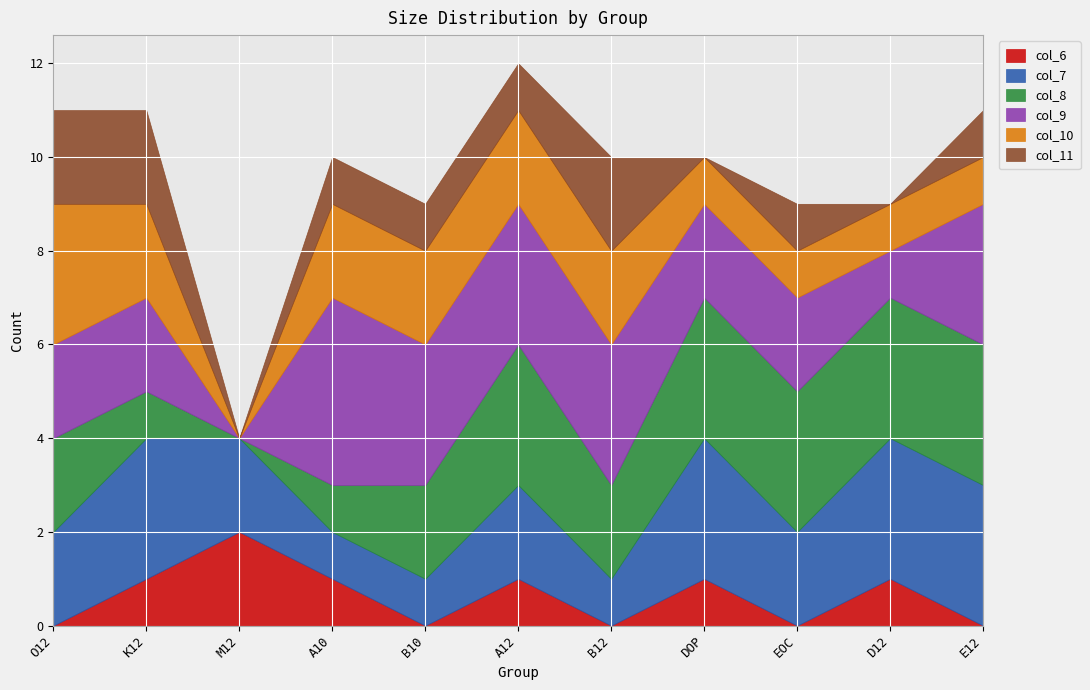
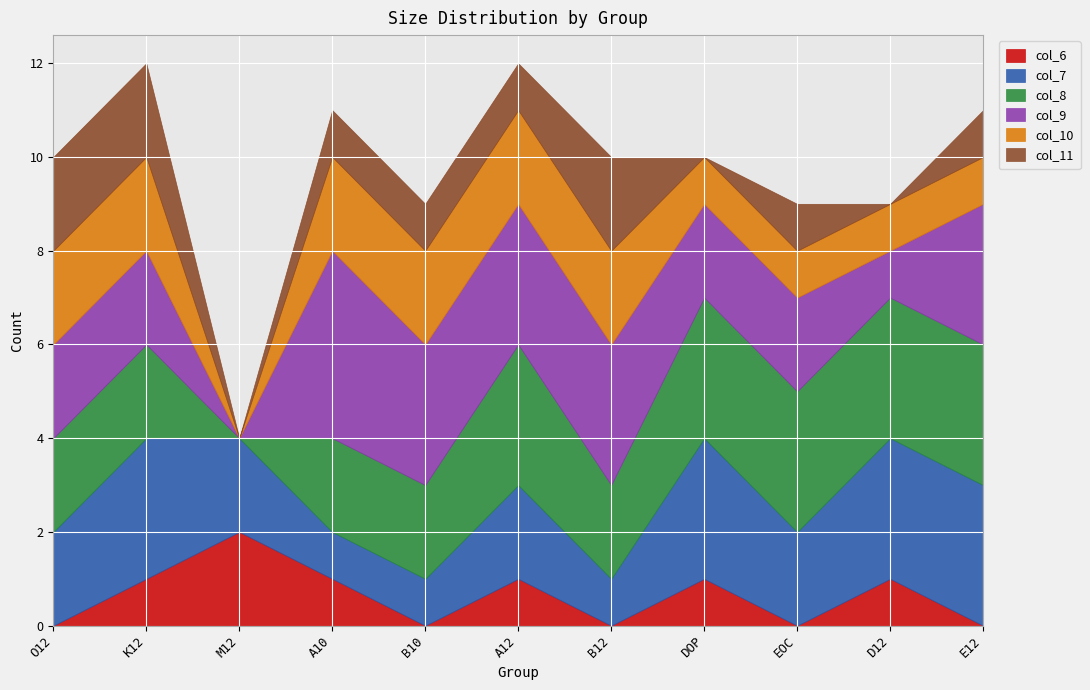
col_10, O12: 3 -> 2
col_8, K12: 1 -> 2
col_8, A10: 1 -> 2
